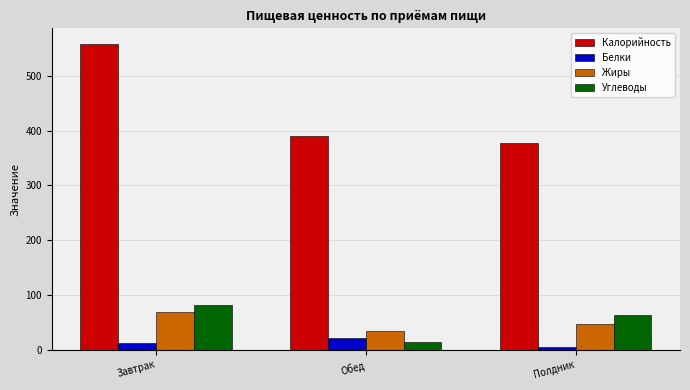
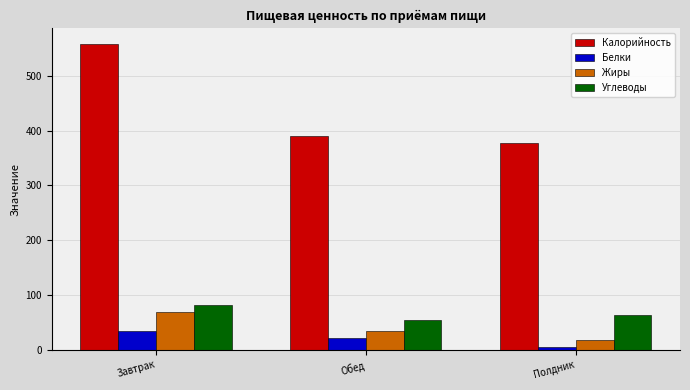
Белки, Завтрак: 10 -> 30
Углеводы, Обед: 10 -> 50
Жиры, Полдник: 50 -> 20
